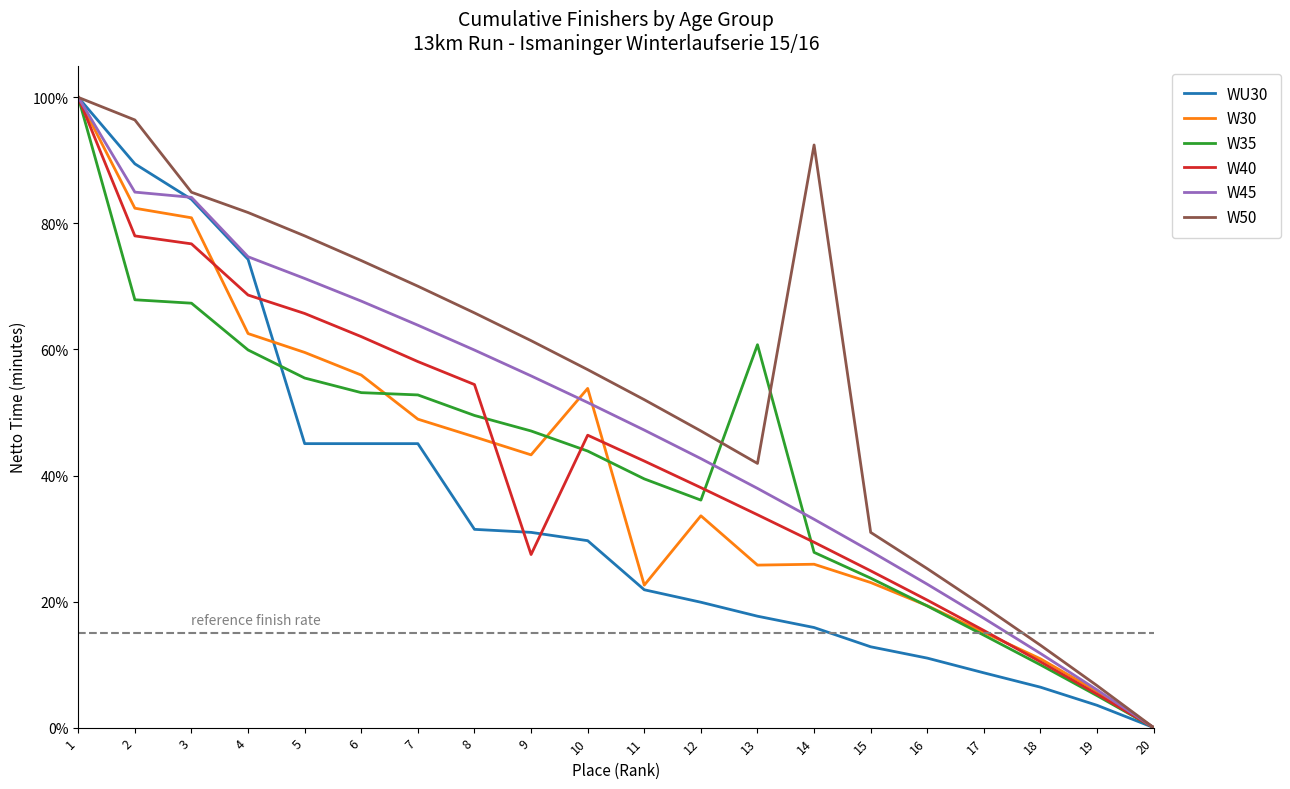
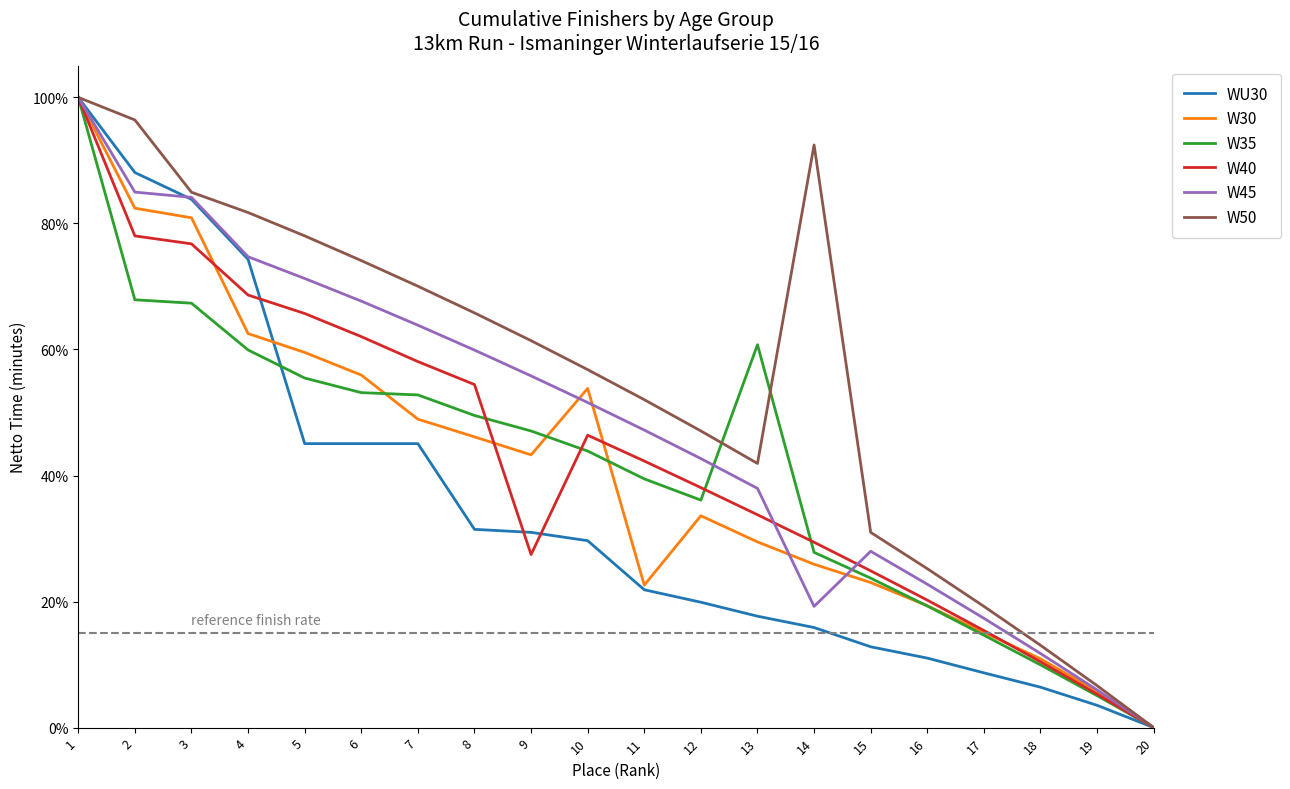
WU30, 2: 89% -> 88%
W30, 13: 26% -> 29%
W45, 14: 33% -> 19%
